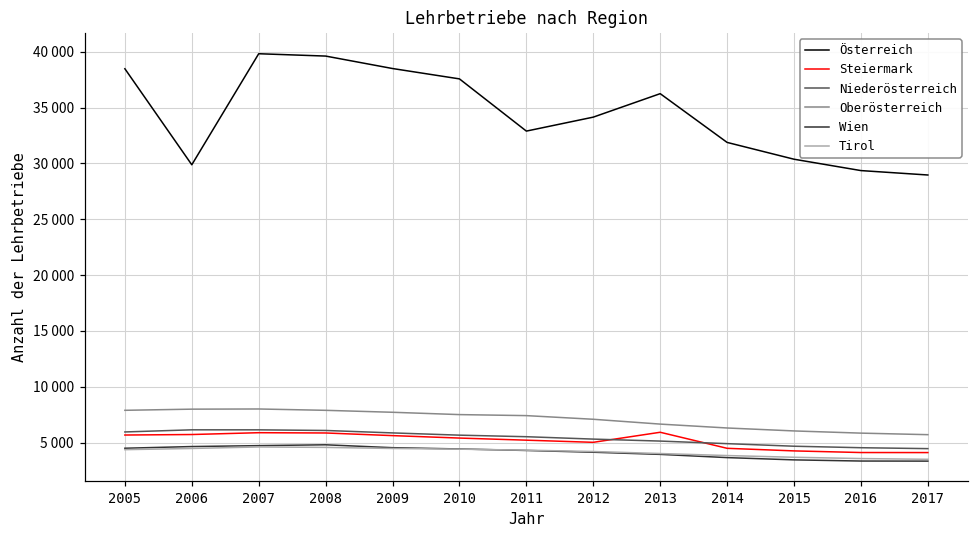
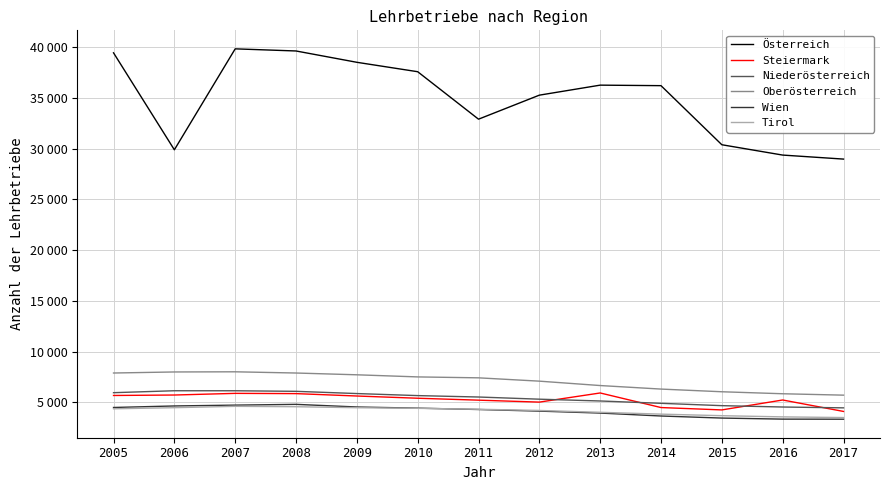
Österreich, 2005: 38500 -> 39400
Österreich, 2012: 34100 -> 35300
Österreich, 2014: 31900 -> 36200
Steiermark, 2016: 4100 -> 5200
